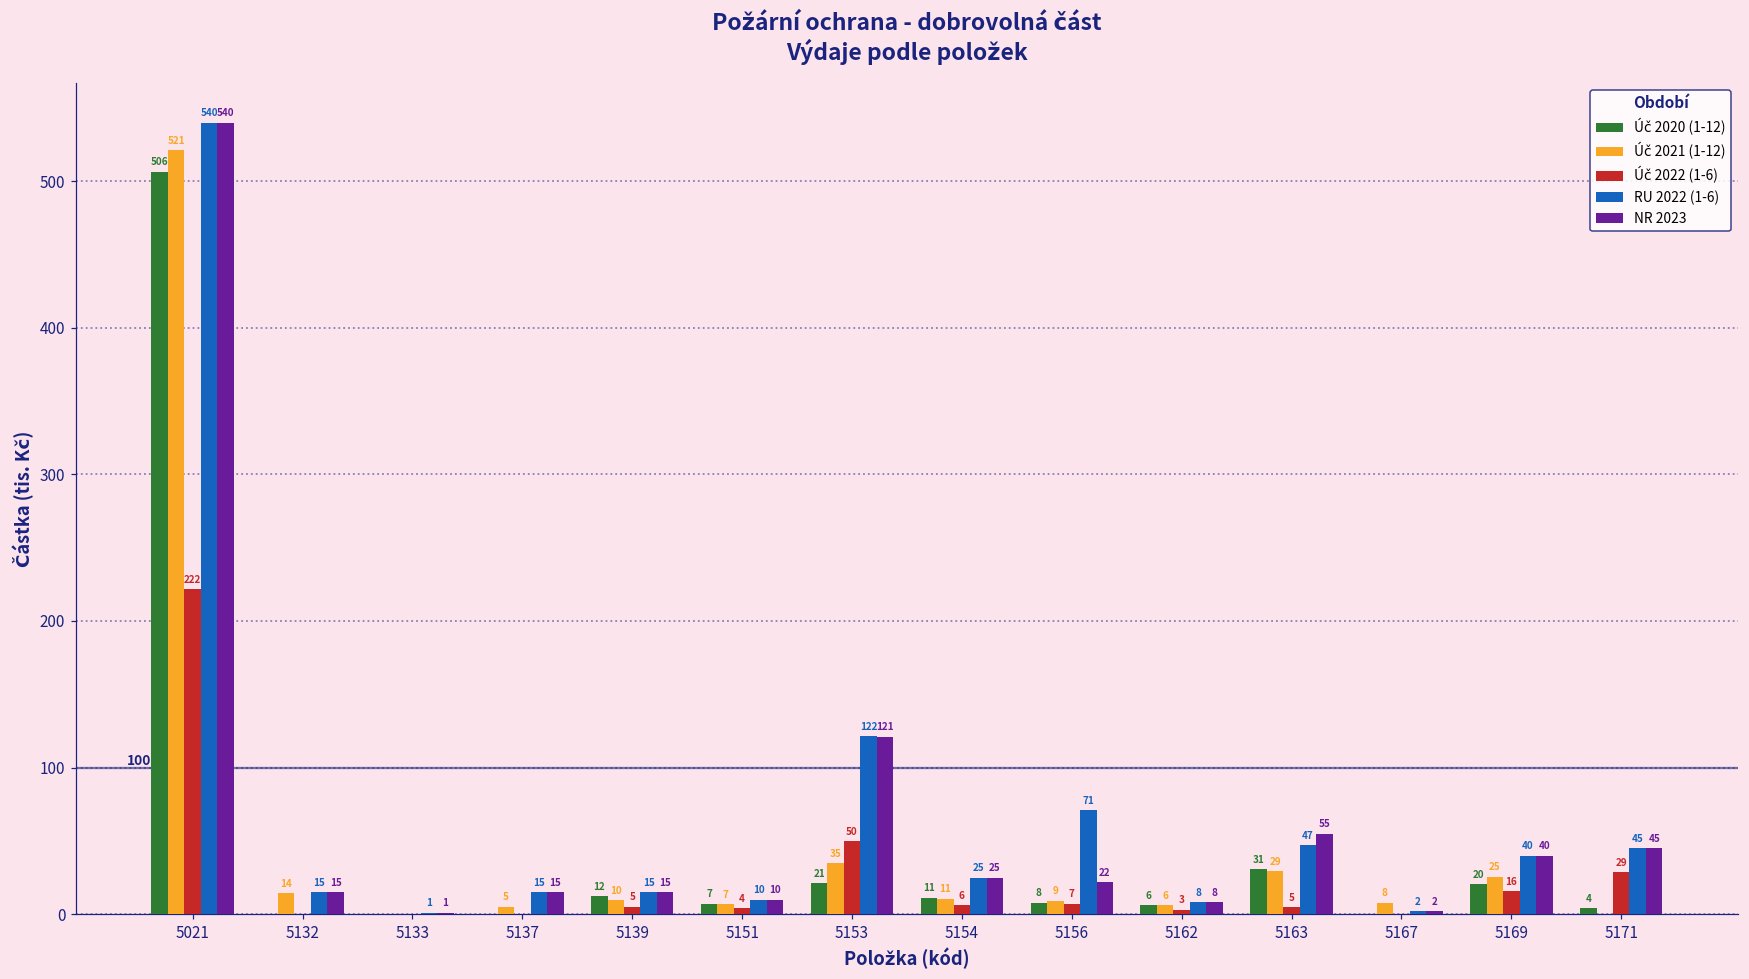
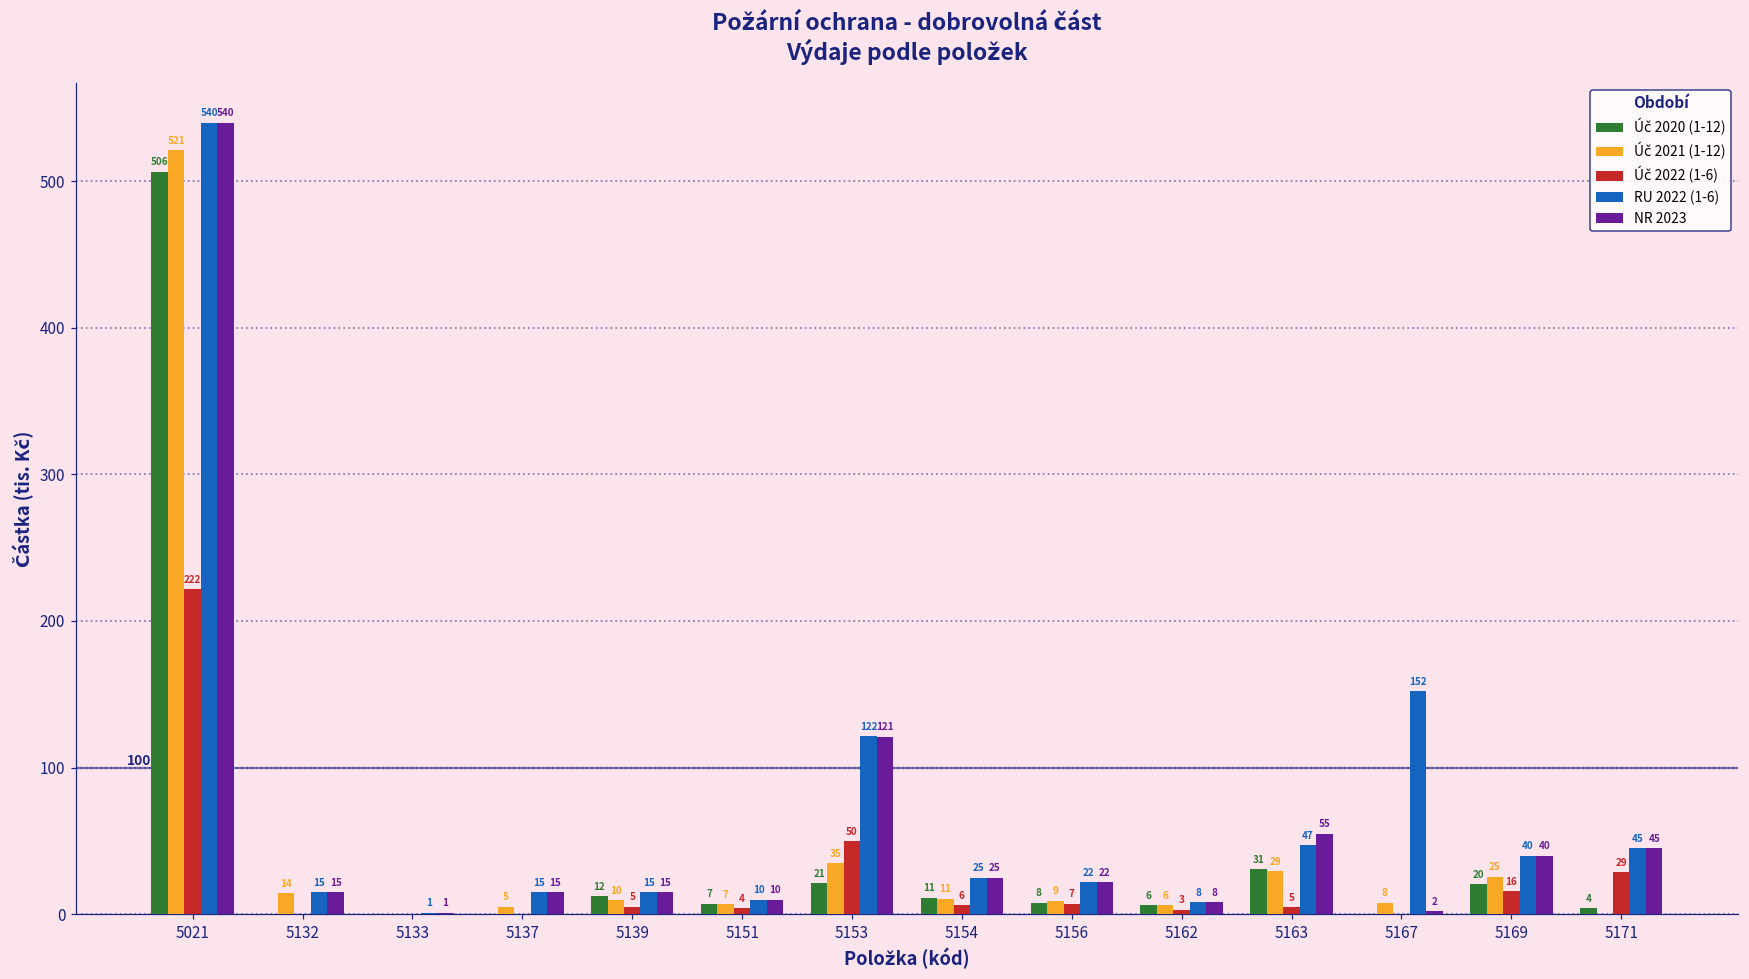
RU 2022 (1-6), 5156: 71 -> 22
RU 2022 (1-6), 5167: 2 -> 152
